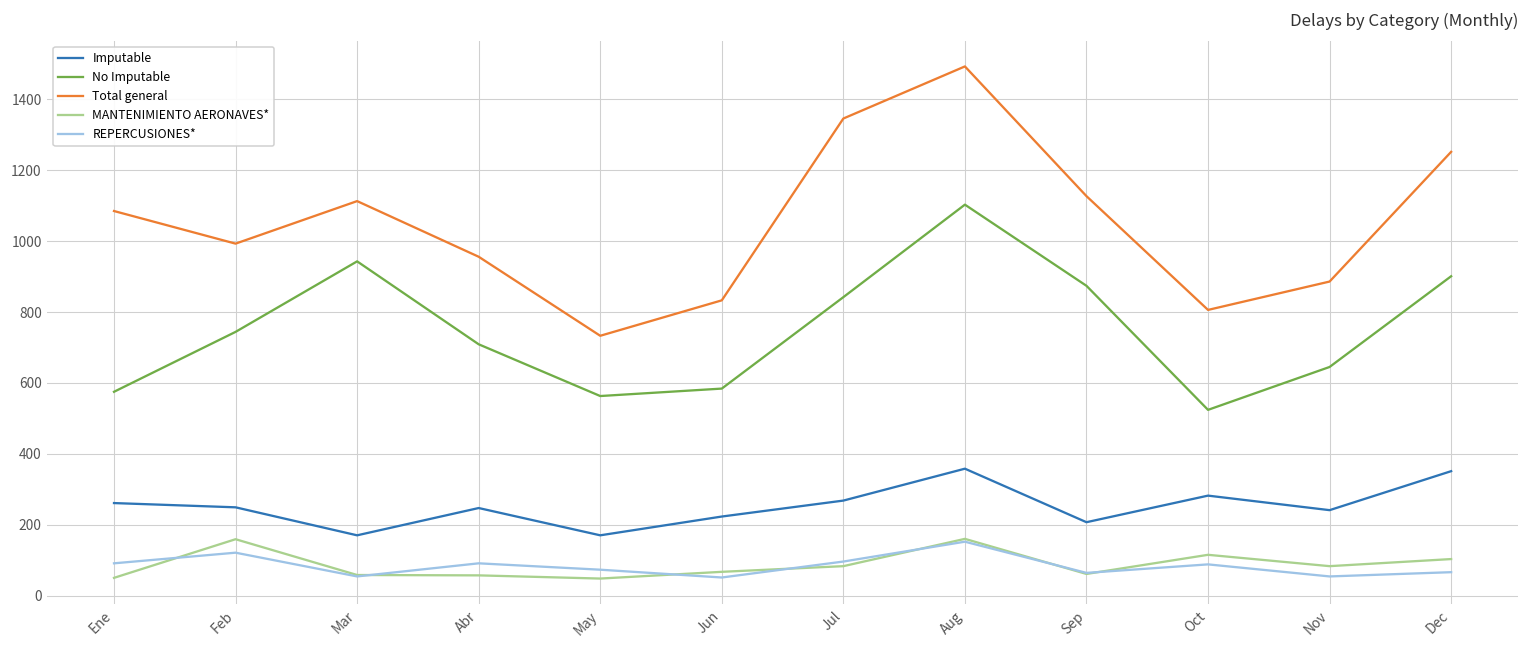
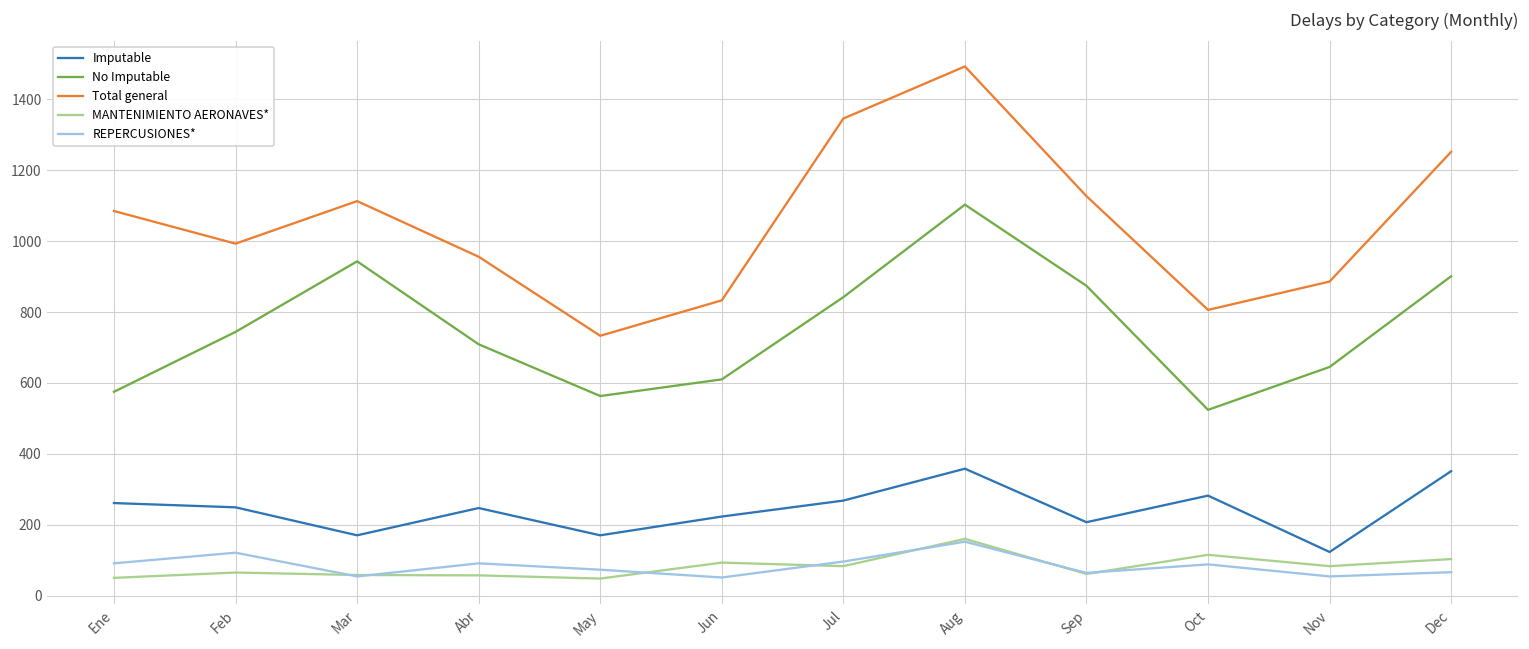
MANTENIMIENTO AERONAVES*, Feb: 160 -> 70
No Imputable, Jun: 580 -> 610
MANTENIMIENTO AERONAVES*, Jun: 70 -> 90
Imputable, Nov: 240 -> 120
